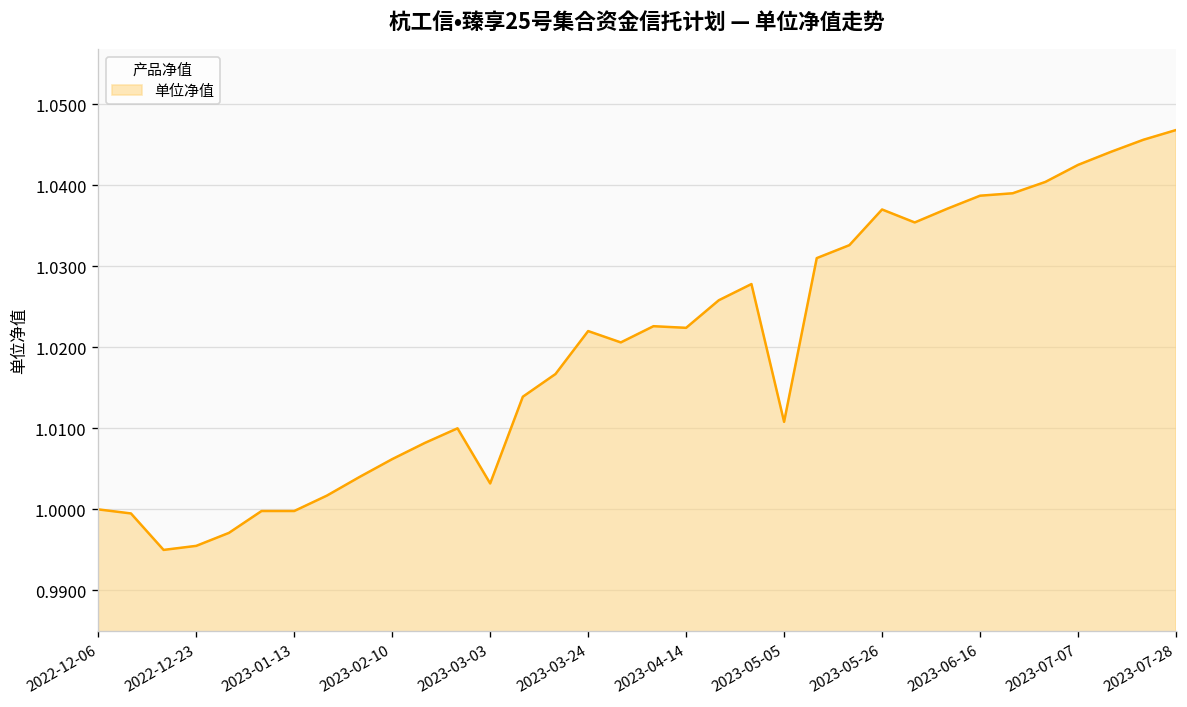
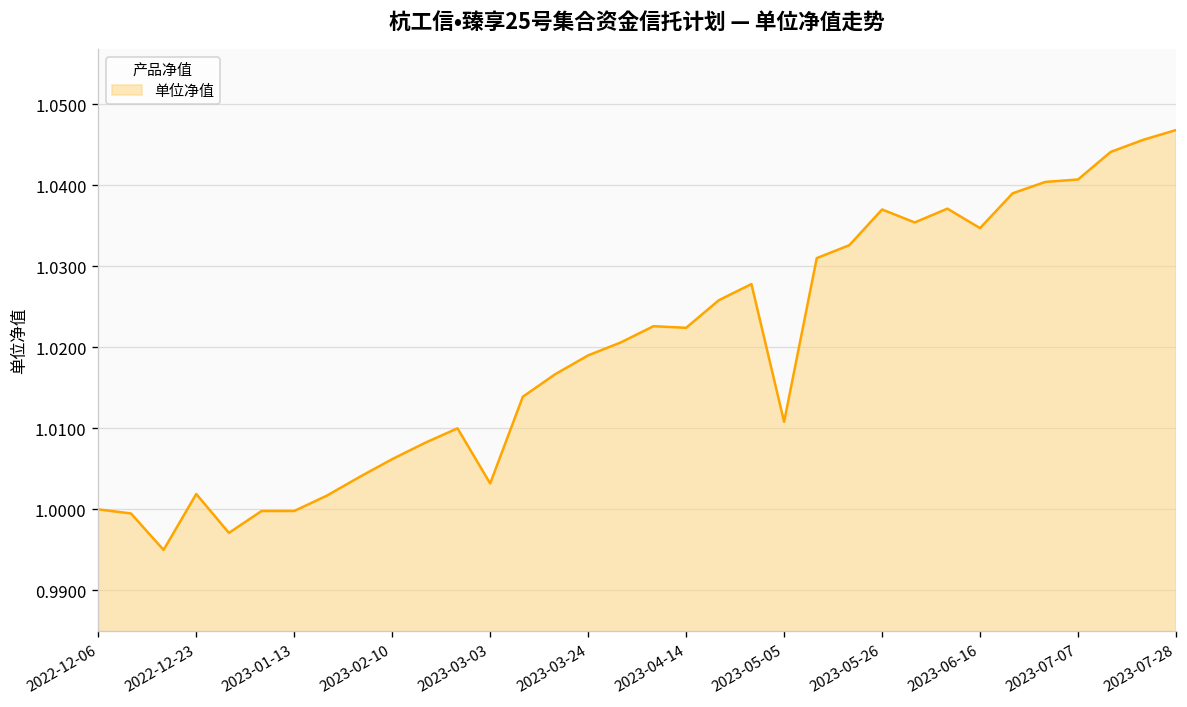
2022-12-23: 0.996 -> 1.002
2023-03-24: 1.022 -> 1.019
2023-06-16: 1.039 -> 1.035
2023-07-07: 1.043 -> 1.041
